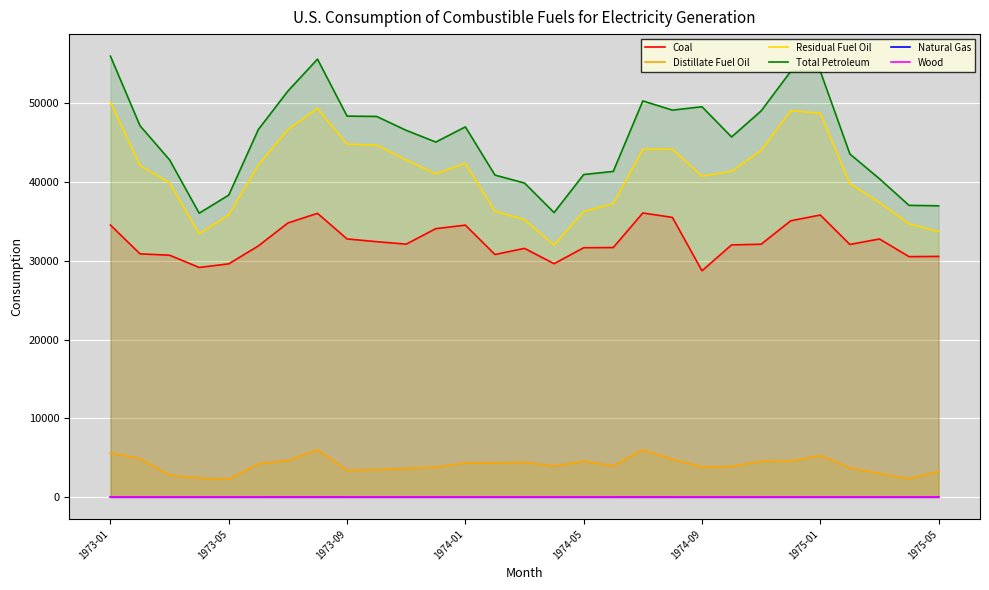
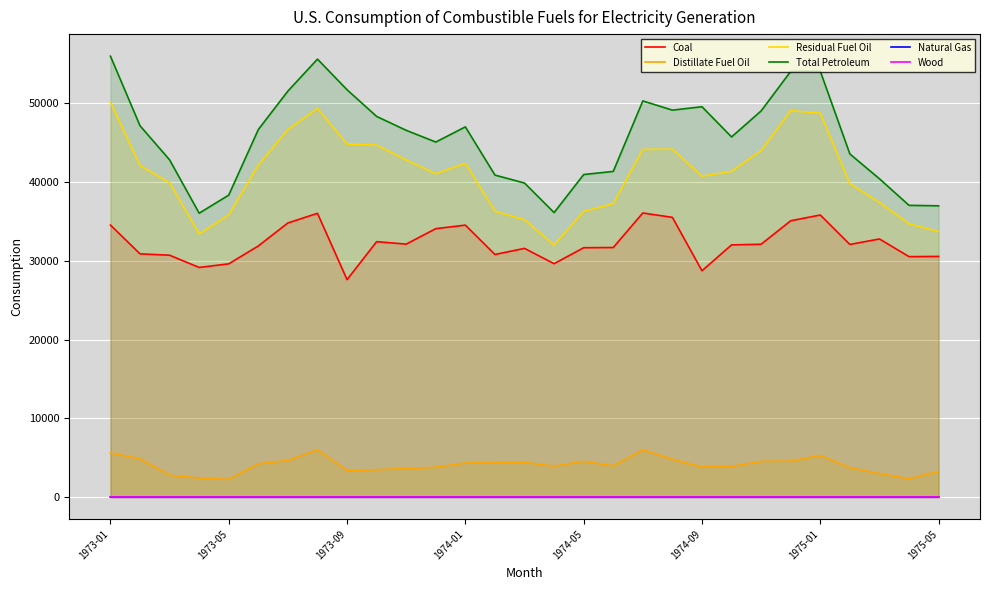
Coal, 1973-09: 33000 -> 28000
Total Petroleum, 1973-09: 48000 -> 52000
